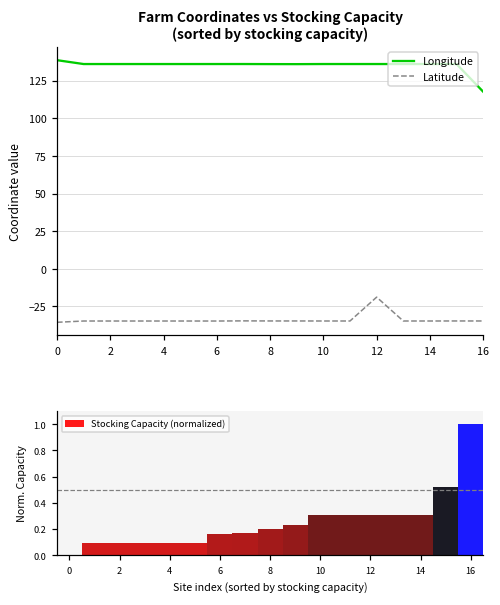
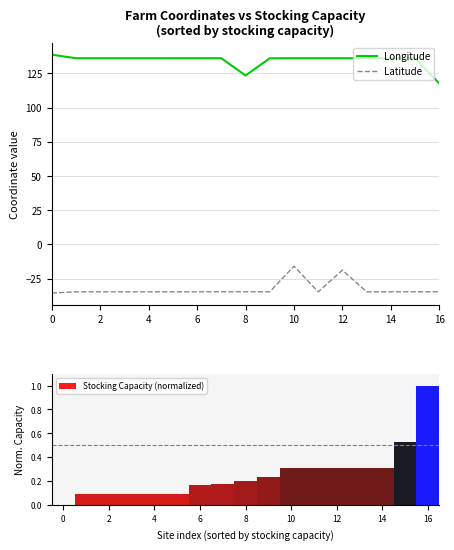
Farm Coordinates vs Stocking Capacity (sorted by stocking capacity), Longitude, 8: 136 -> 123
Farm Coordinates vs Stocking Capacity (sorted by stocking capacity), Latitude, 10: -35 -> -16
